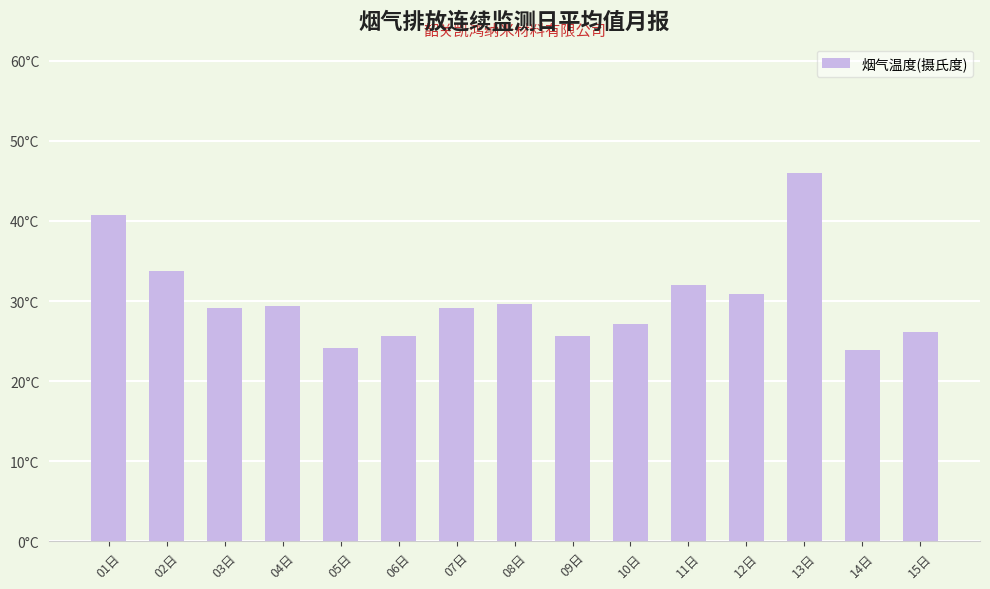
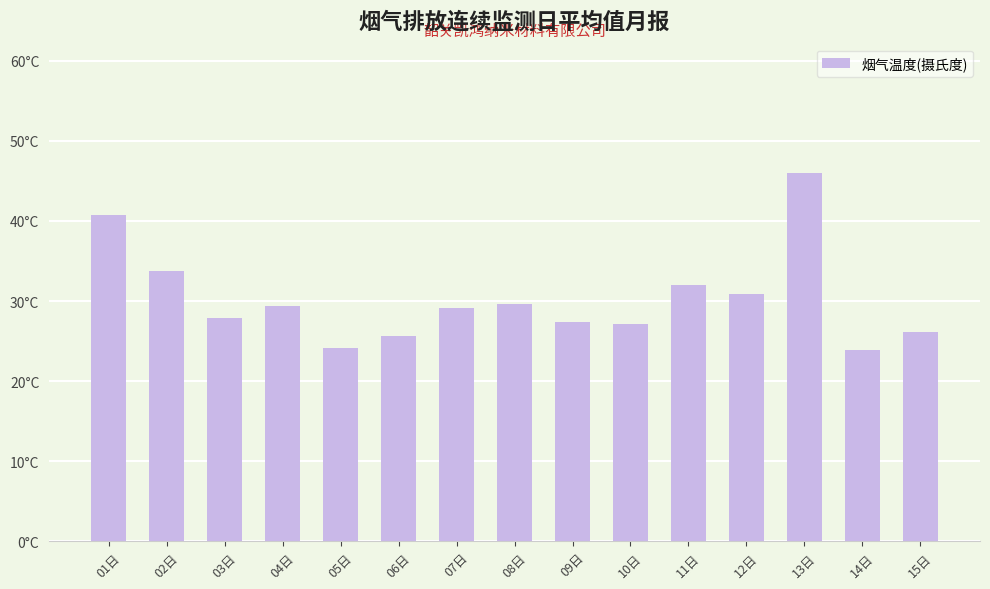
03日: 29°C -> 28°C
09日: 26°C -> 27°C
